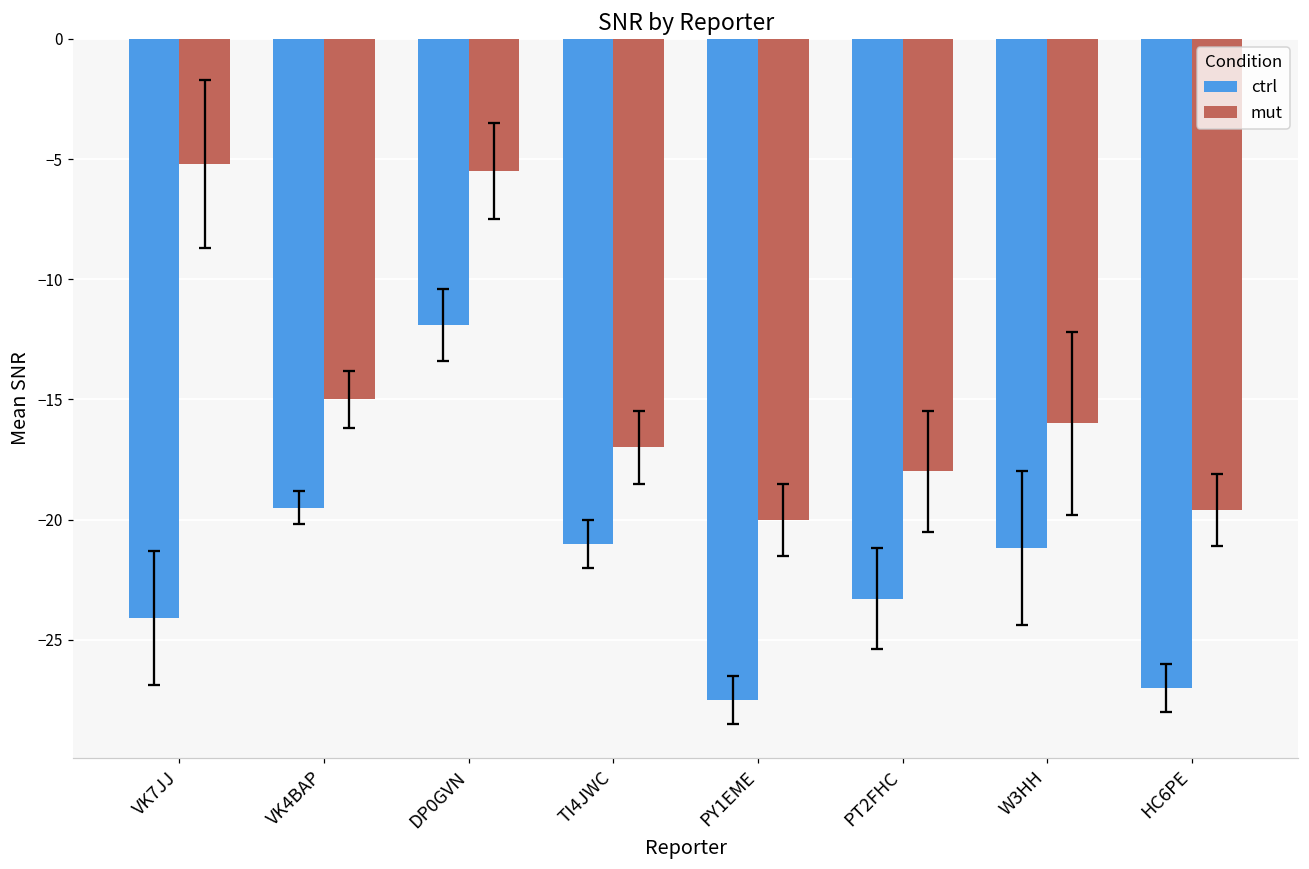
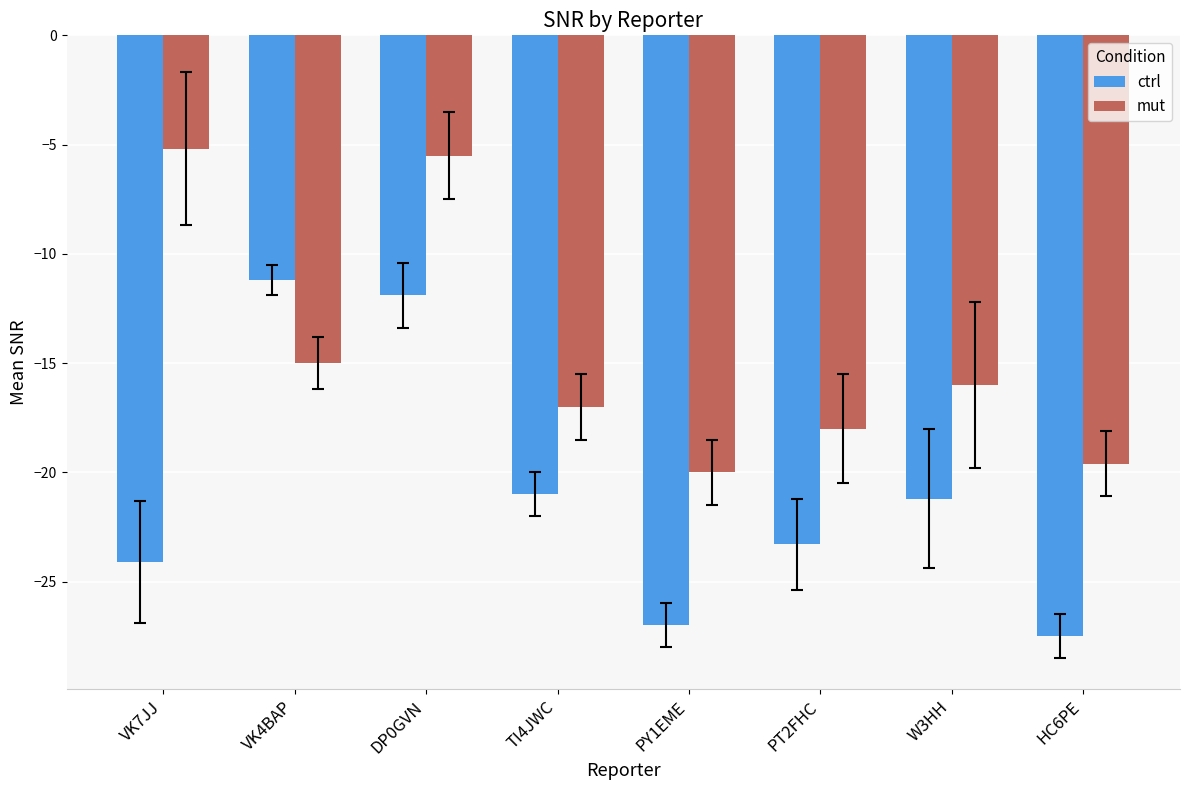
ctrl, VK4BAP: -19.5 -> -11.2
ctrl, PY1EME: -27.5 -> -27.0
ctrl, HC6PE: -27.0 -> -27.5
